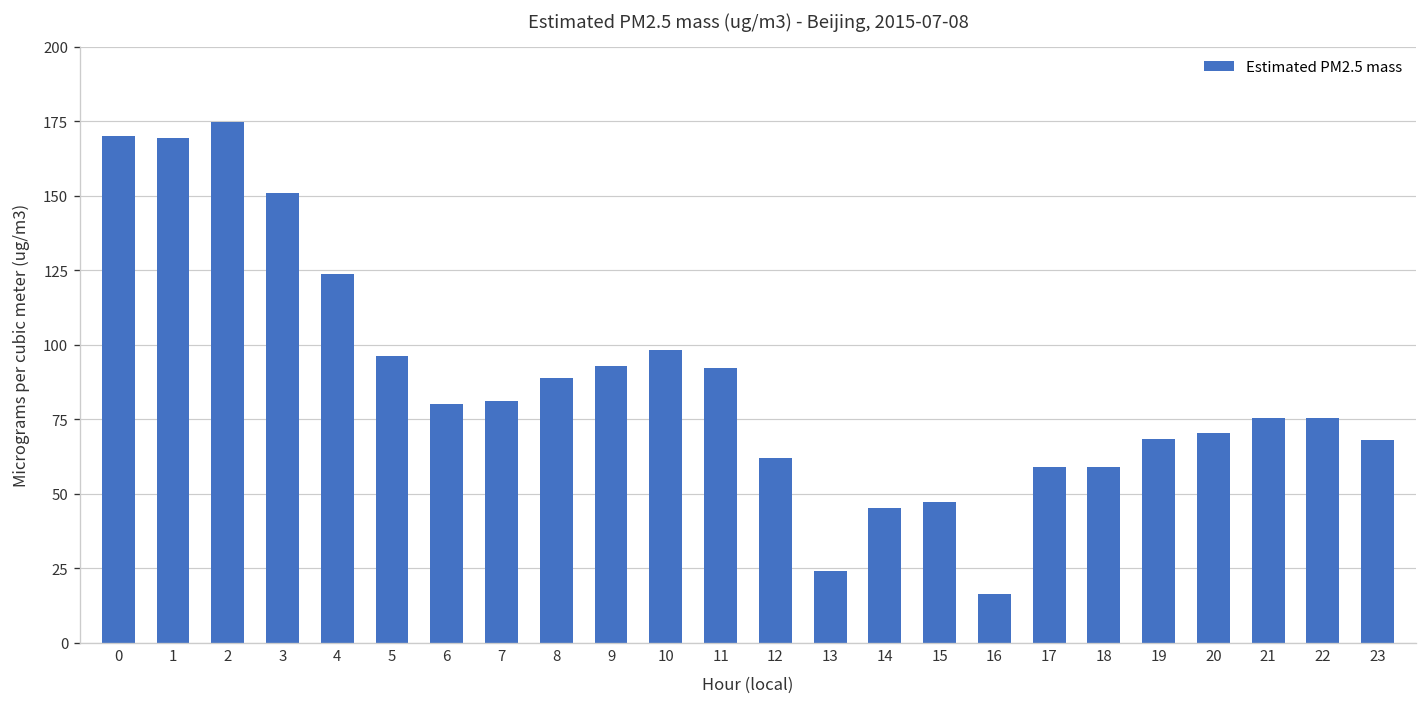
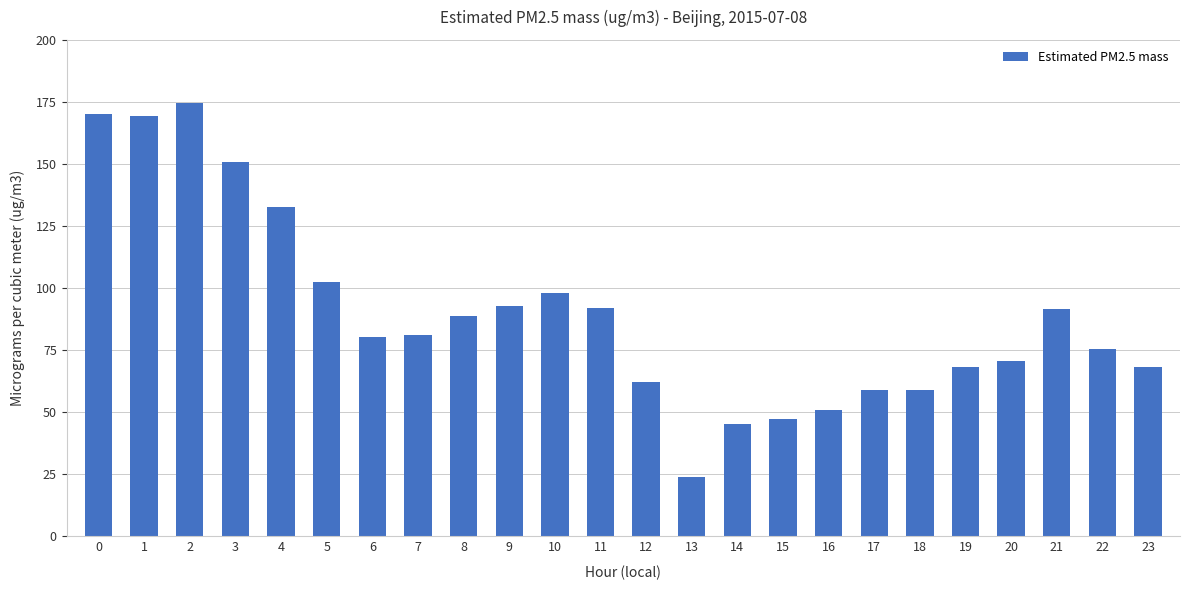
4: 124 -> 133
5: 96 -> 103
16: 16 -> 51
21: 75 -> 92
